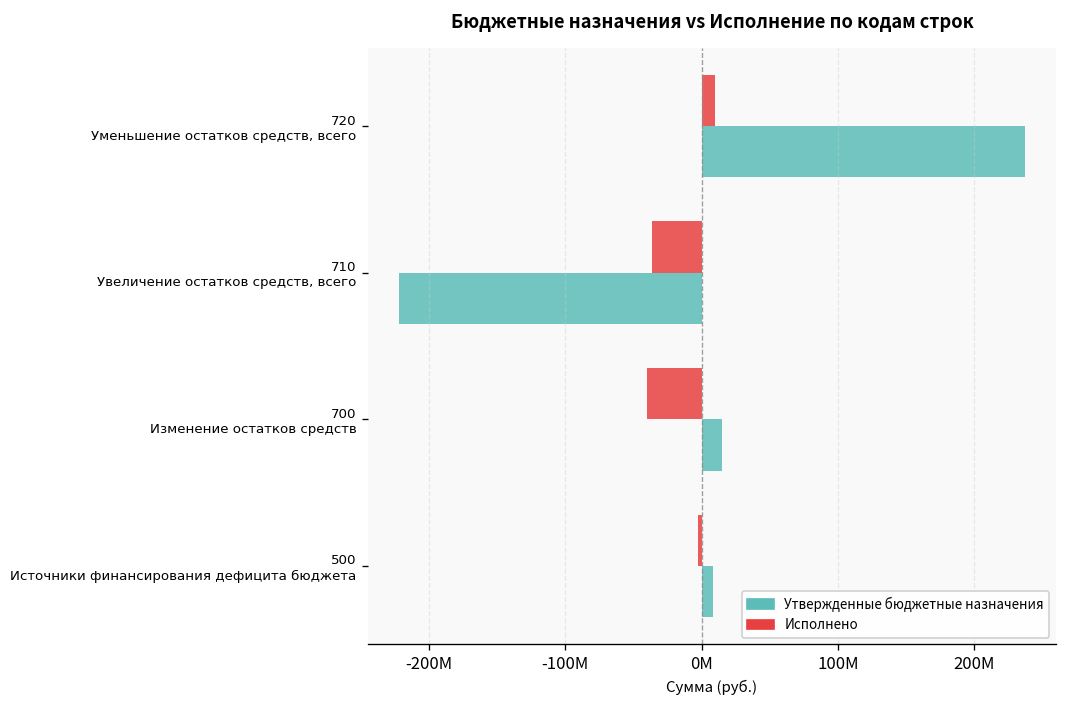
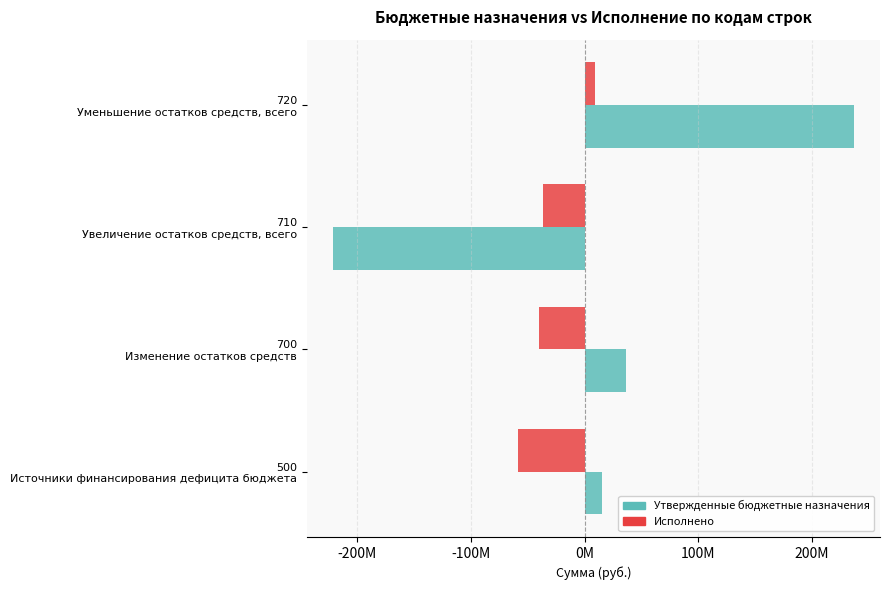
Утвержденные бюджетные назначения, 700 Изменение остатков средств: 15000000 -> 36000000
Исполнено, 500 Источники финансирования дефицита бюджета: -2000000 -> -59000000
Утвержденные бюджетные назначения, 500 Источники финансирования дефицита бюджета: 8000000 -> 15000000
